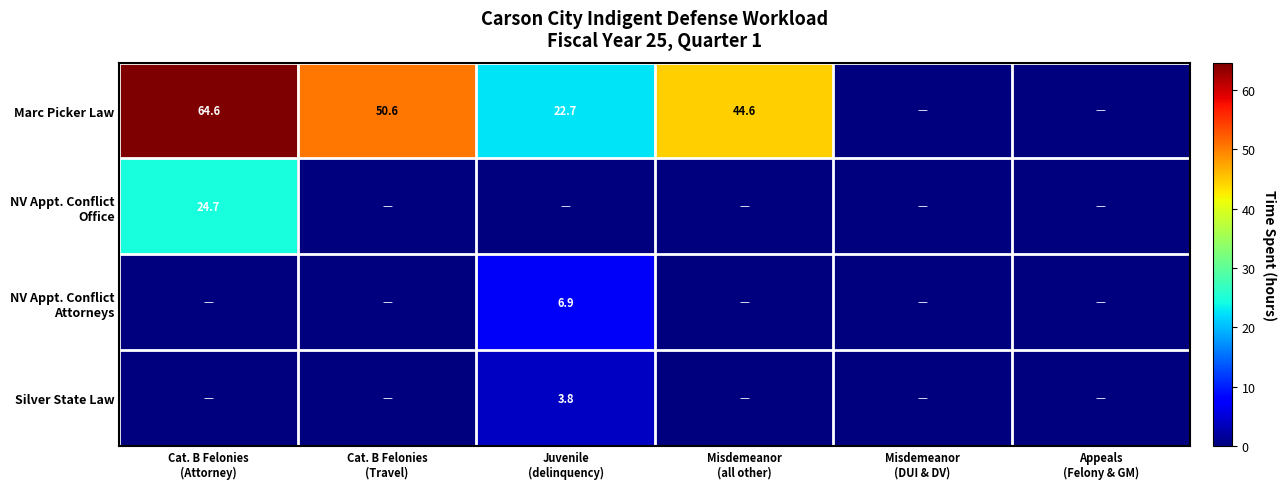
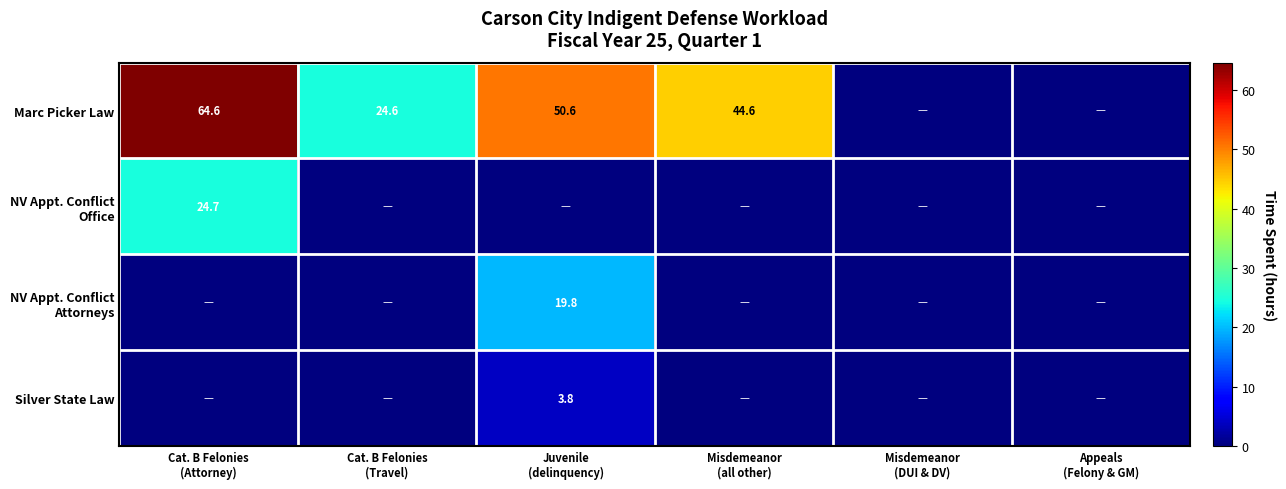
Marc Picker Law, Cat. B Felonies (Travel): 50.6 -> 24.6
Marc Picker Law, Juvenile (delinquency): 22.7 -> 50.6
NV Appt. Conflict Attorneys, Juvenile (delinquency): 6.9 -> 19.8
